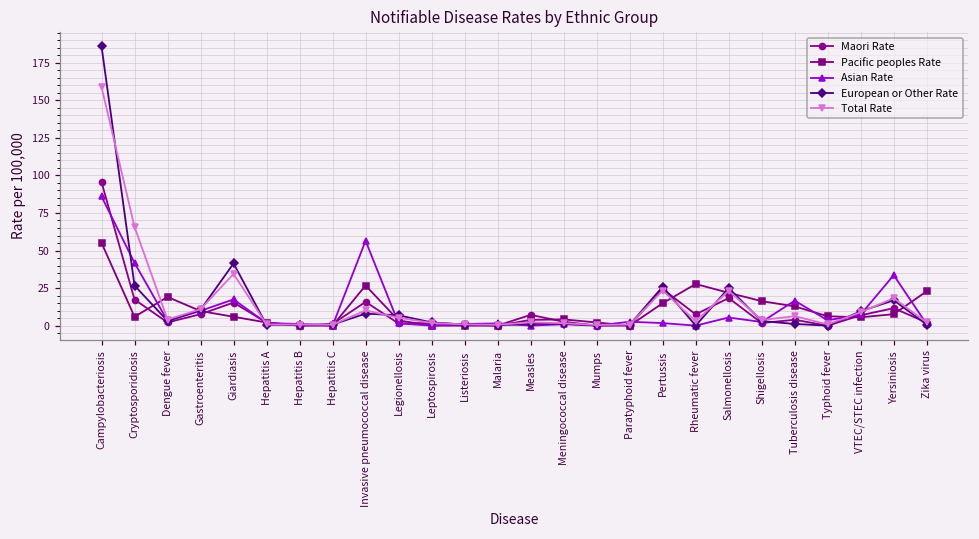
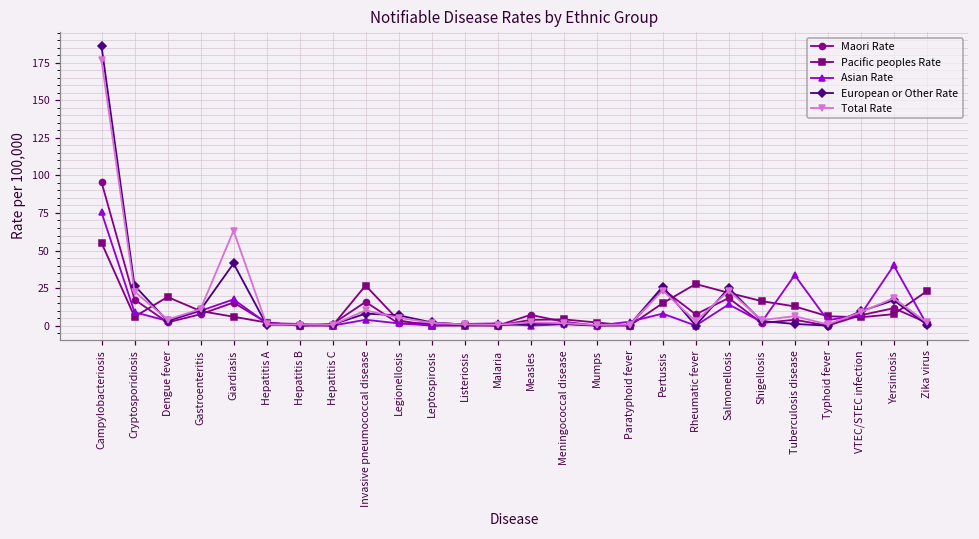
Asian Rate, Campylobacteriosis: 86 -> 75
Total Rate, Campylobacteriosis: 159 -> 177
Asian Rate, Cryptosporidiosis: 42 -> 9
Total Rate, Cryptosporidiosis: 66 -> 23
Total Rate, Giardiasis: 34 -> 63
Asian Rate, Invasive pneumococcal disease: 57 -> 4
Asian Rate, Pertussis: 2 -> 8
Asian Rate, Salmonellosis: 5 -> 14
Asian Rate, Tuberculosis disease: 17 -> 34
Asian Rate, Yersiniosis: 34 -> 40
